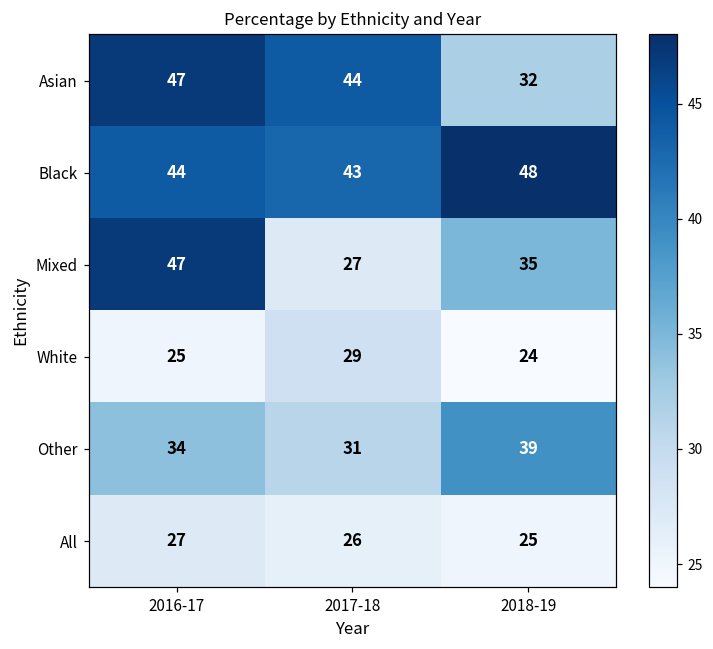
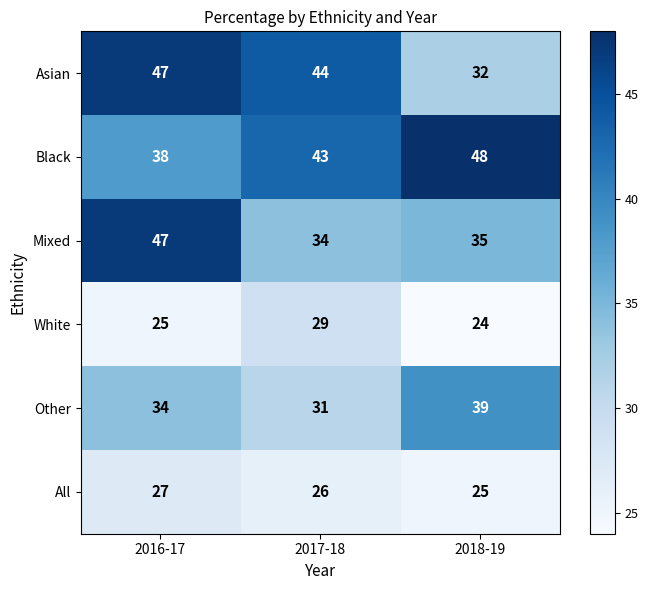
Black, 2016-17: 44 -> 38
Mixed, 2017-18: 27 -> 34
